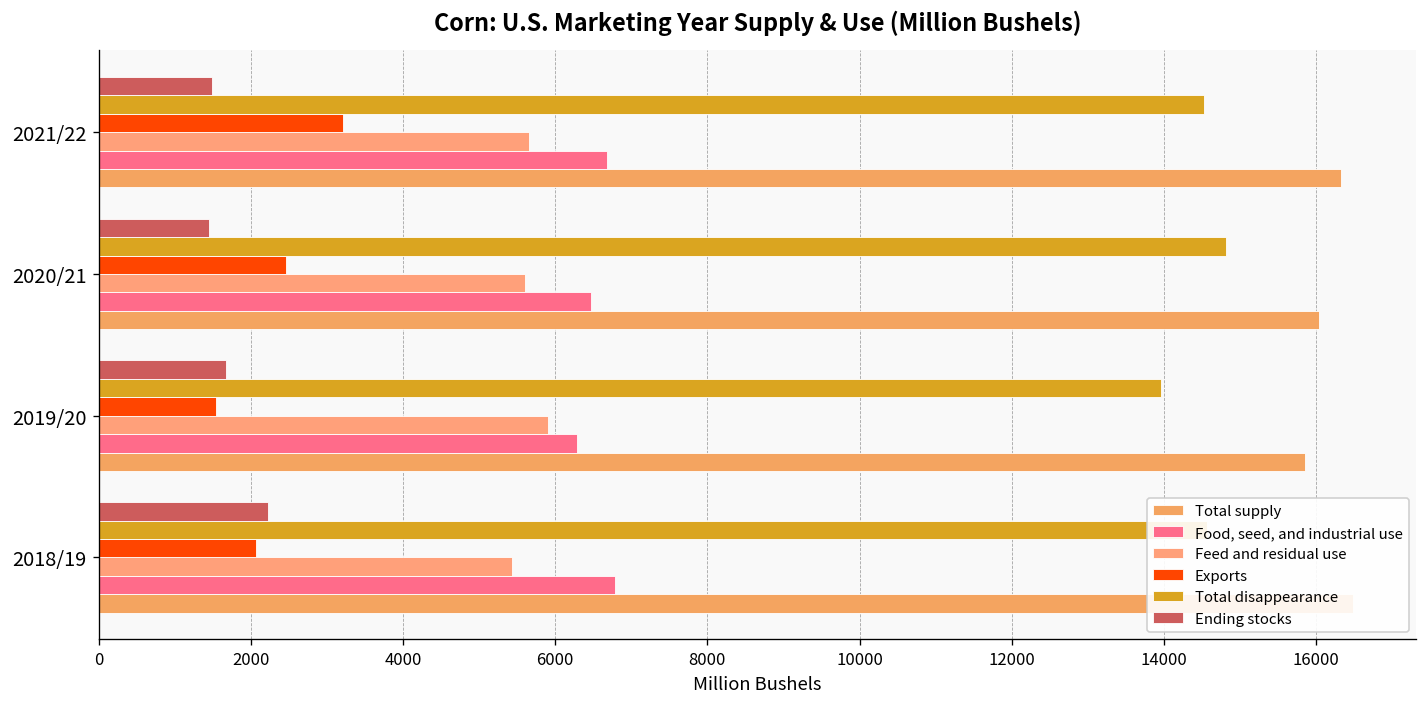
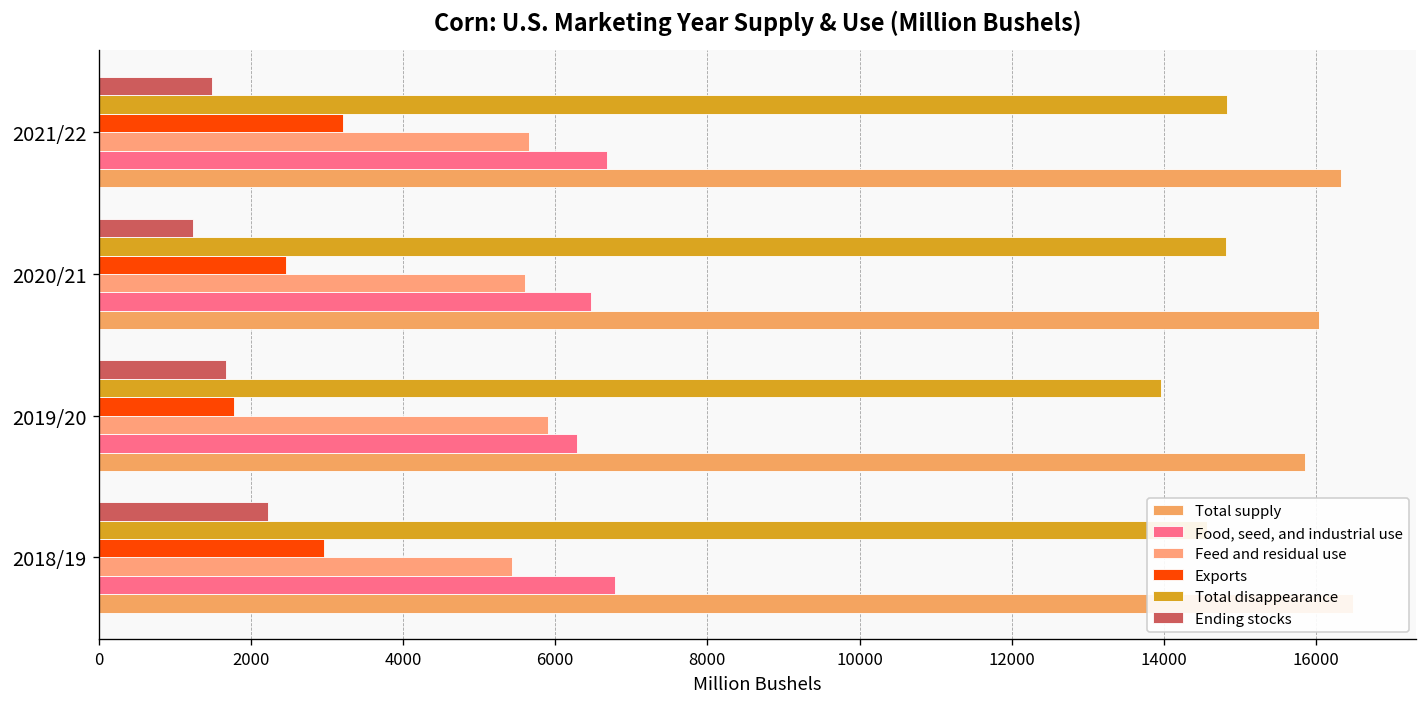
Total disappearance, 2021/22: 14500 -> 14800
Ending stocks, 2020/21: 1500 -> 1200
Exports, 2019/20: 1500 -> 1800
Exports, 2018/19: 2100 -> 3000
